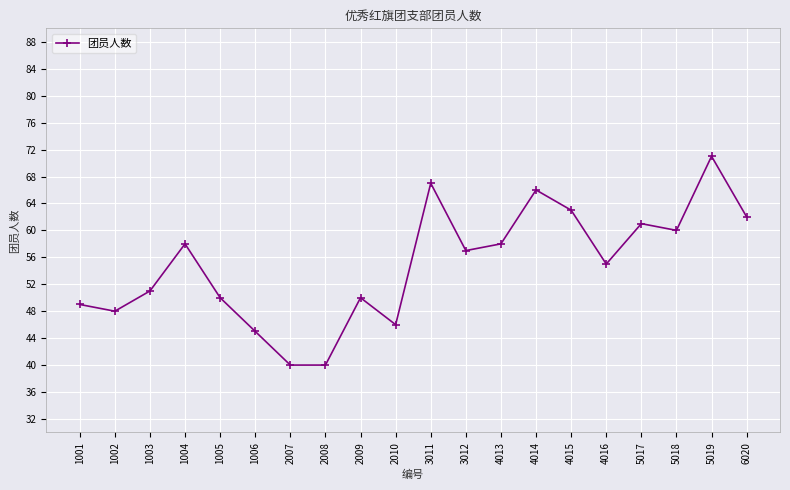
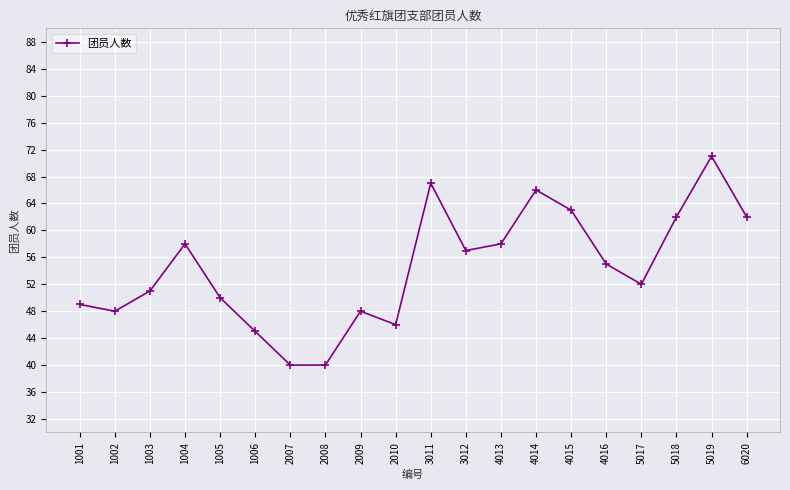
2009: 50 -> 48
5017: 61 -> 52
5018: 60 -> 62
